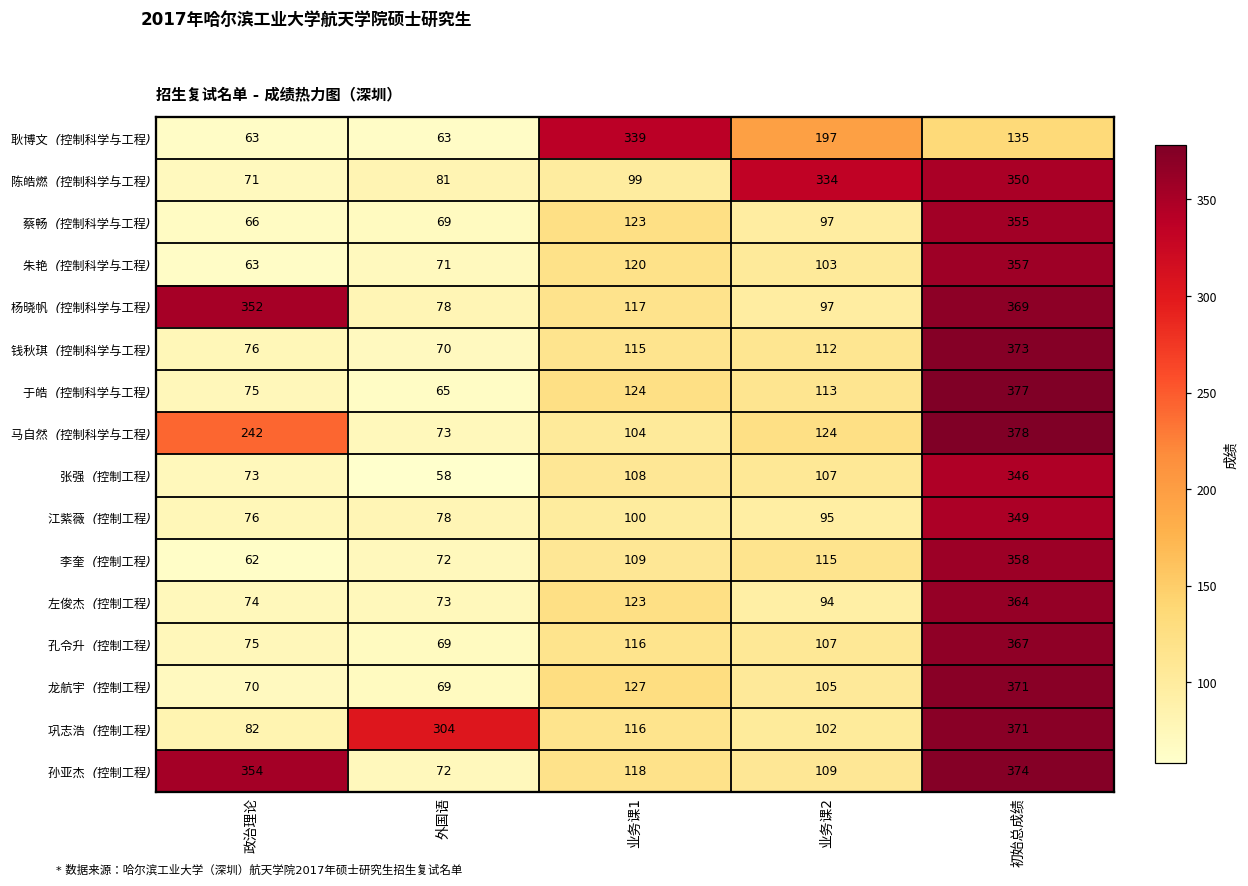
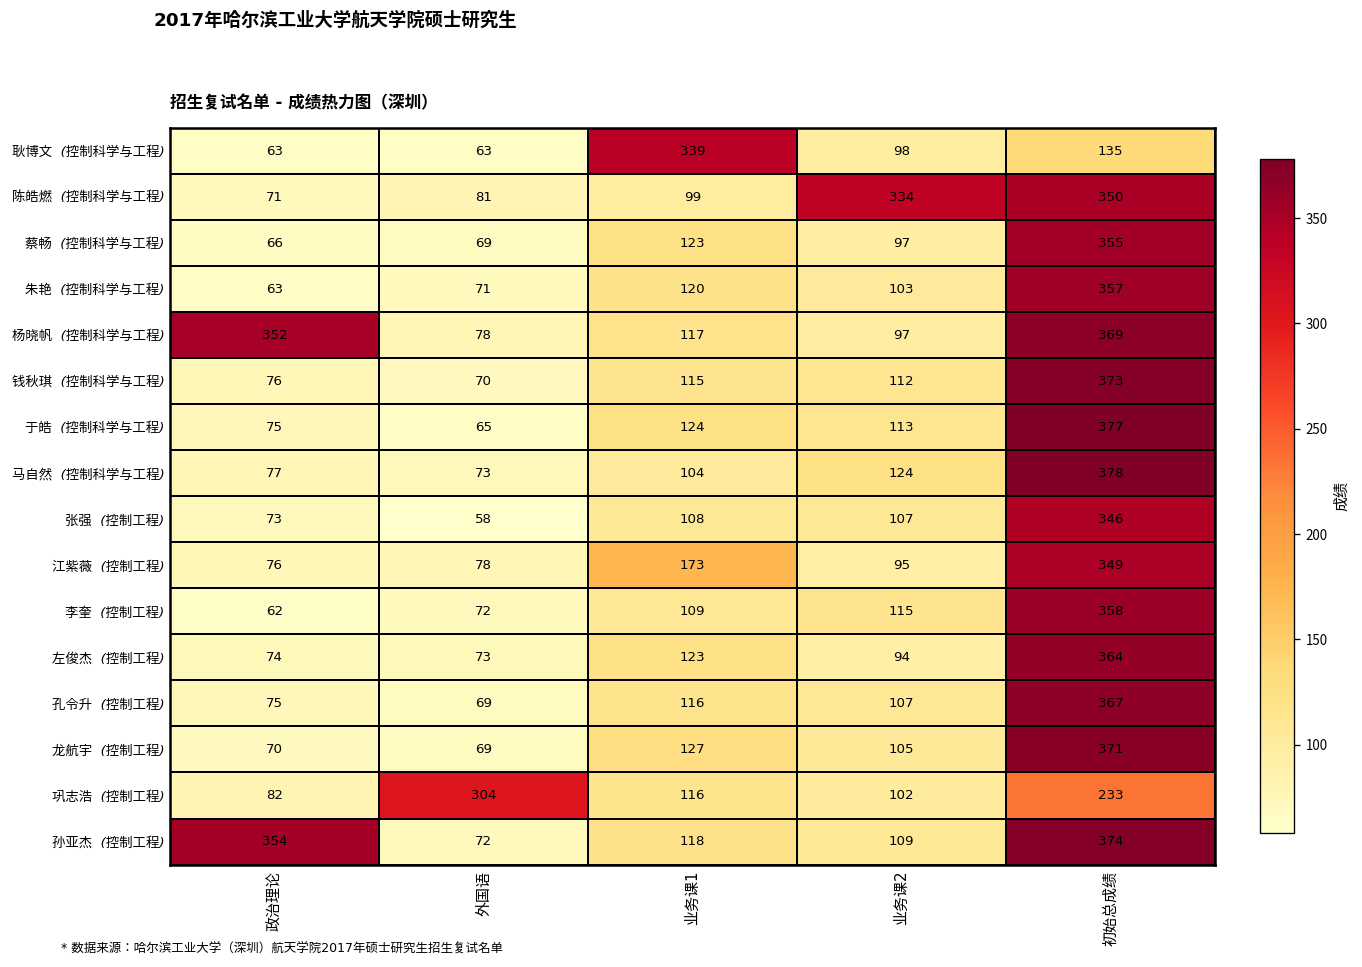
耿博文 (控制科学与工程), 业务课2: 197 -> 98
马自然 (控制科学与工程), 政治理论: 242 -> 77
江紫薇 (控制工程), 业务课1: 100 -> 173
巩志浩 (控制工程), 初始总成绩: 371 -> 233
